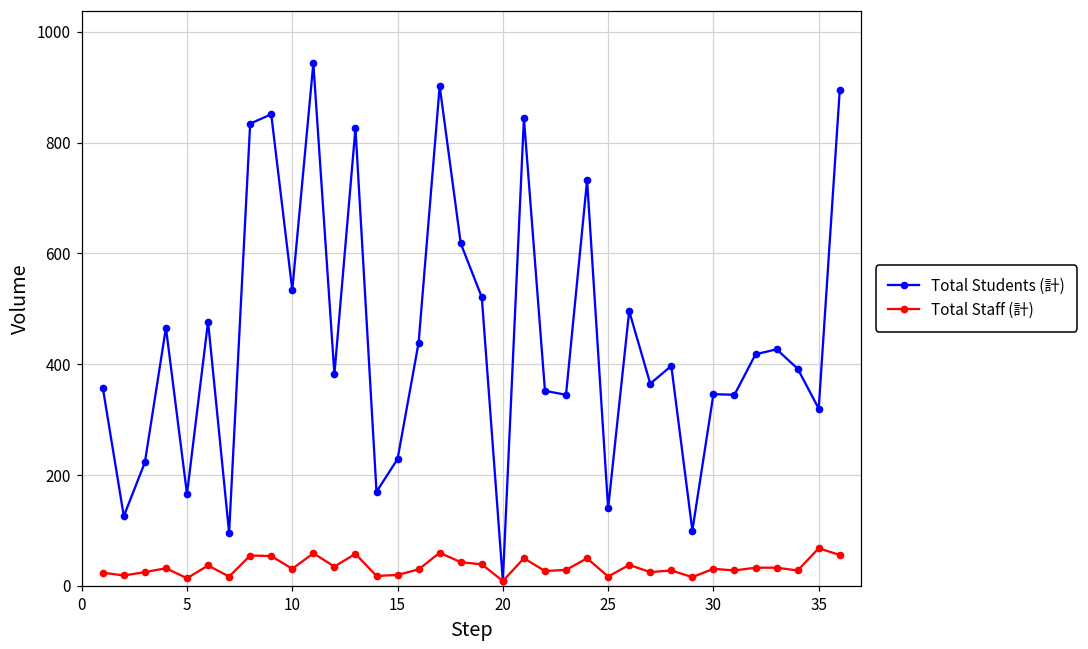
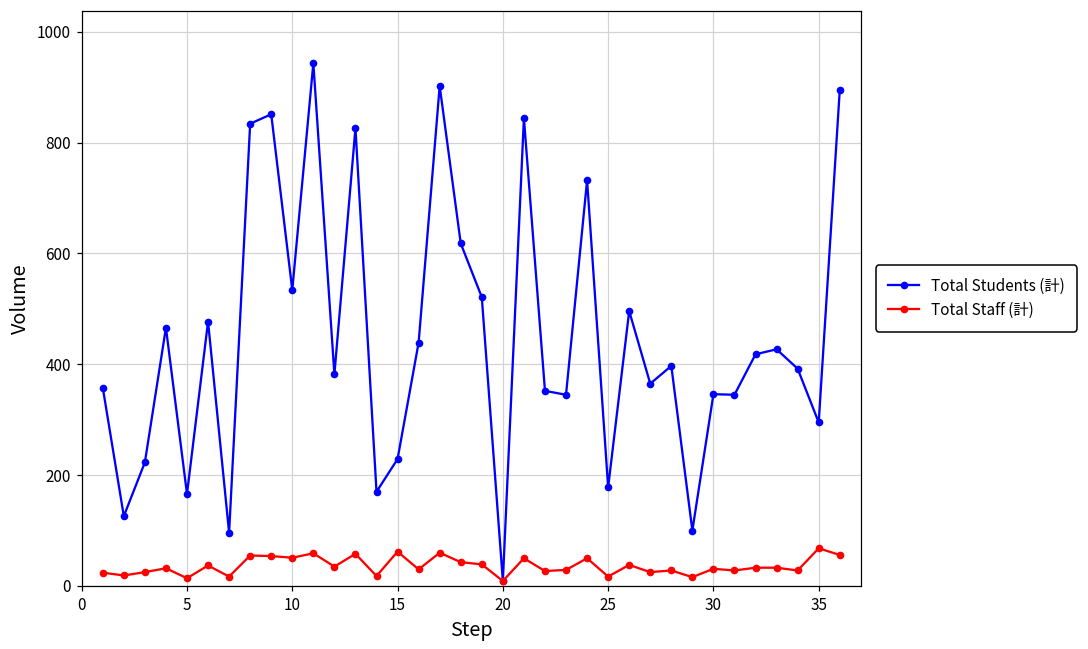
Total Staff (計), 10: 30 -> 50
Total Staff (計), 15: 20 -> 60
Total Students (計), 25: 140 -> 180
Total Students (計), 35: 320 -> 300
